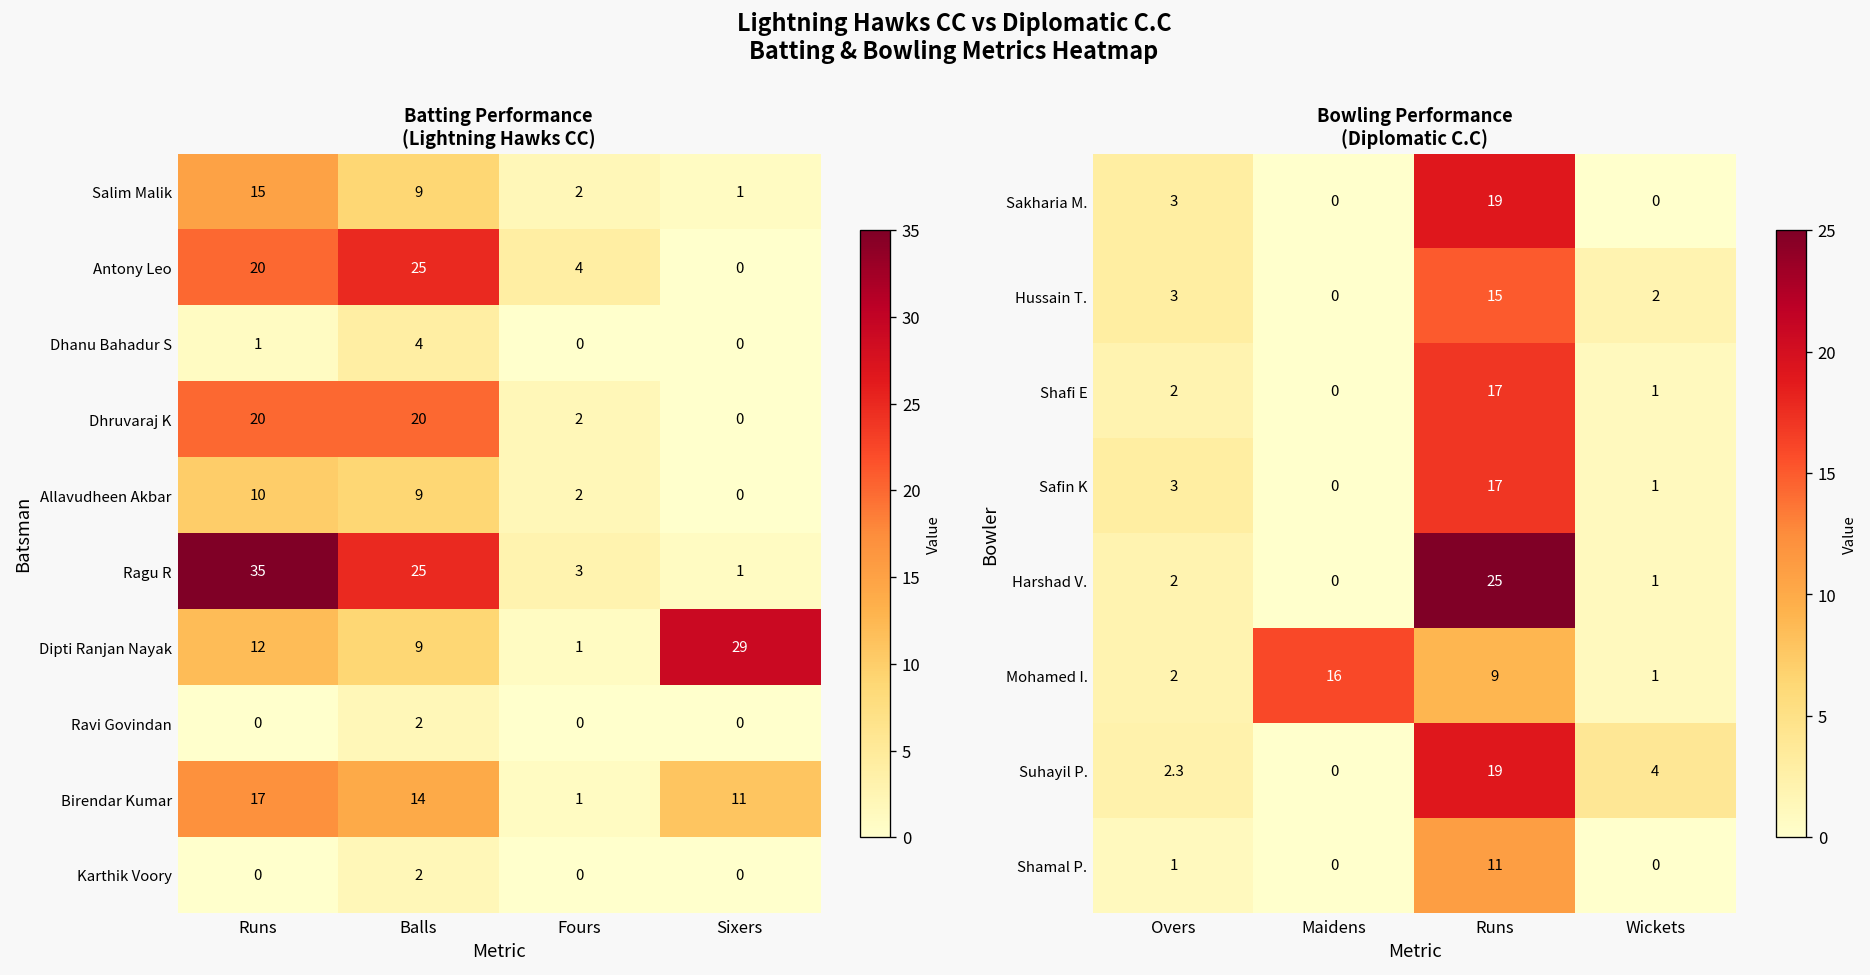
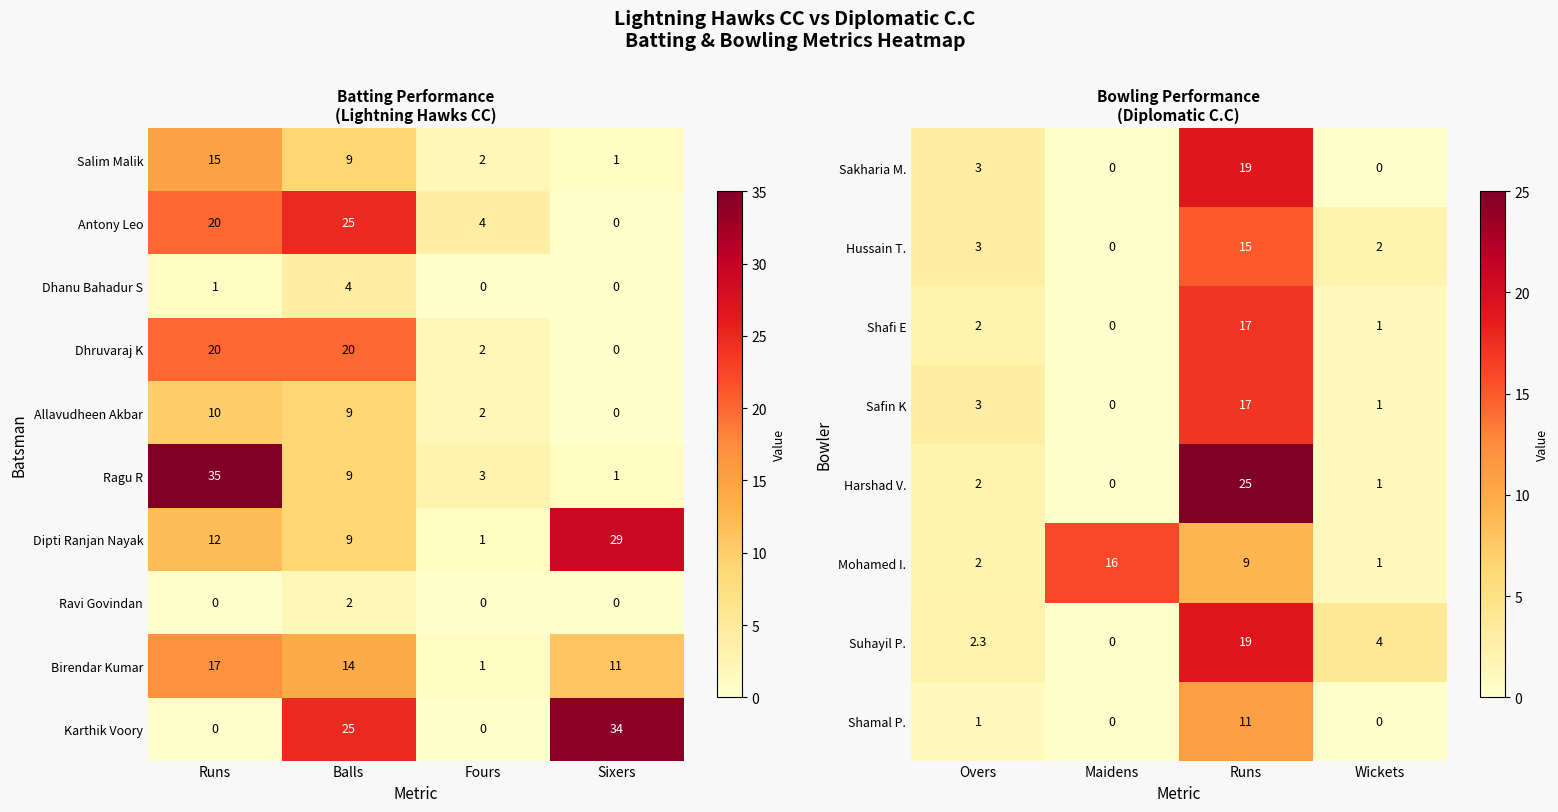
Batting Performance (Lightning Hawks CC), Ragu R, Balls: 25 -> 9
Batting Performance (Lightning Hawks CC), Karthik Voory, Balls: 2 -> 25
Batting Performance (Lightning Hawks CC), Karthik Voory, Sixers: 0 -> 34
